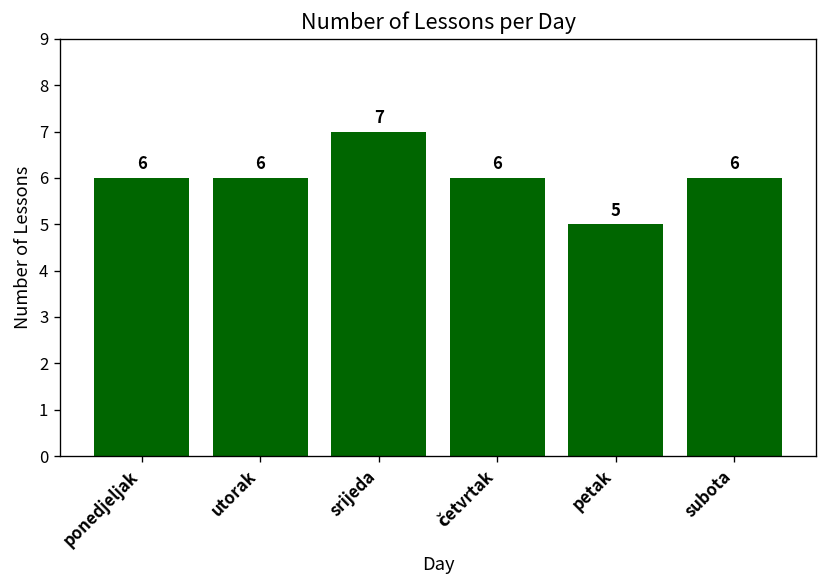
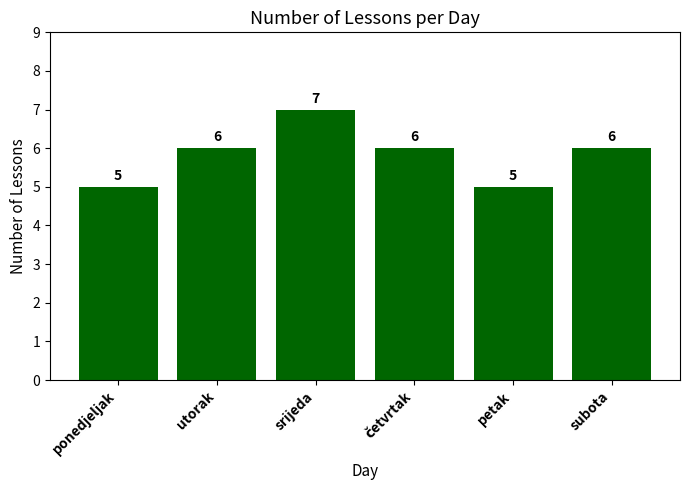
ponedjeljak: 6 -> 5
